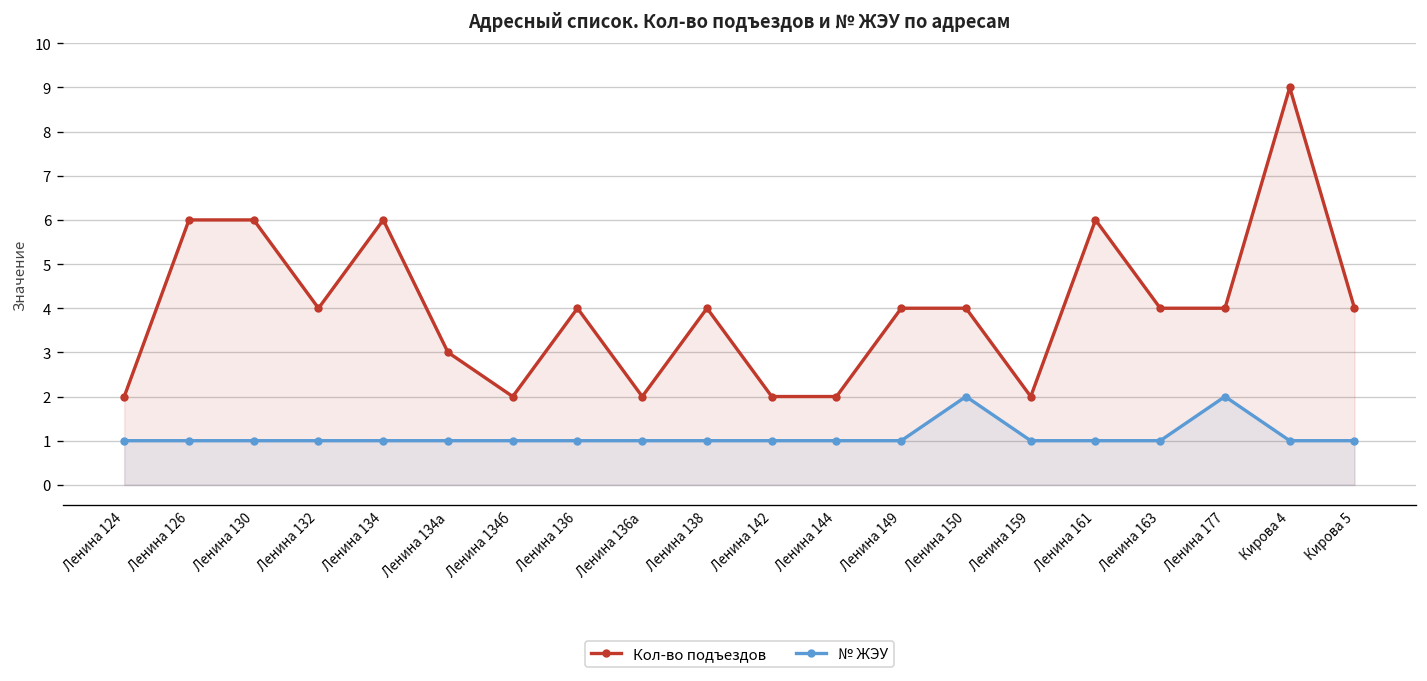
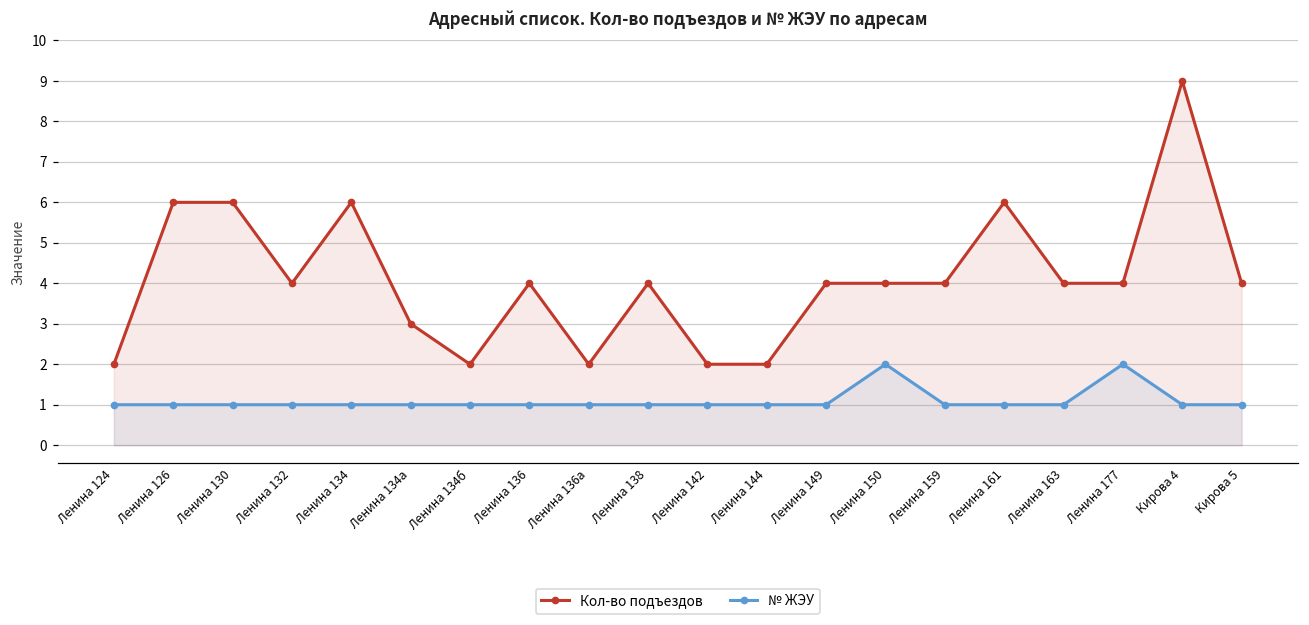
Кол-во подъездов, Ленина 159: 2 -> 4
